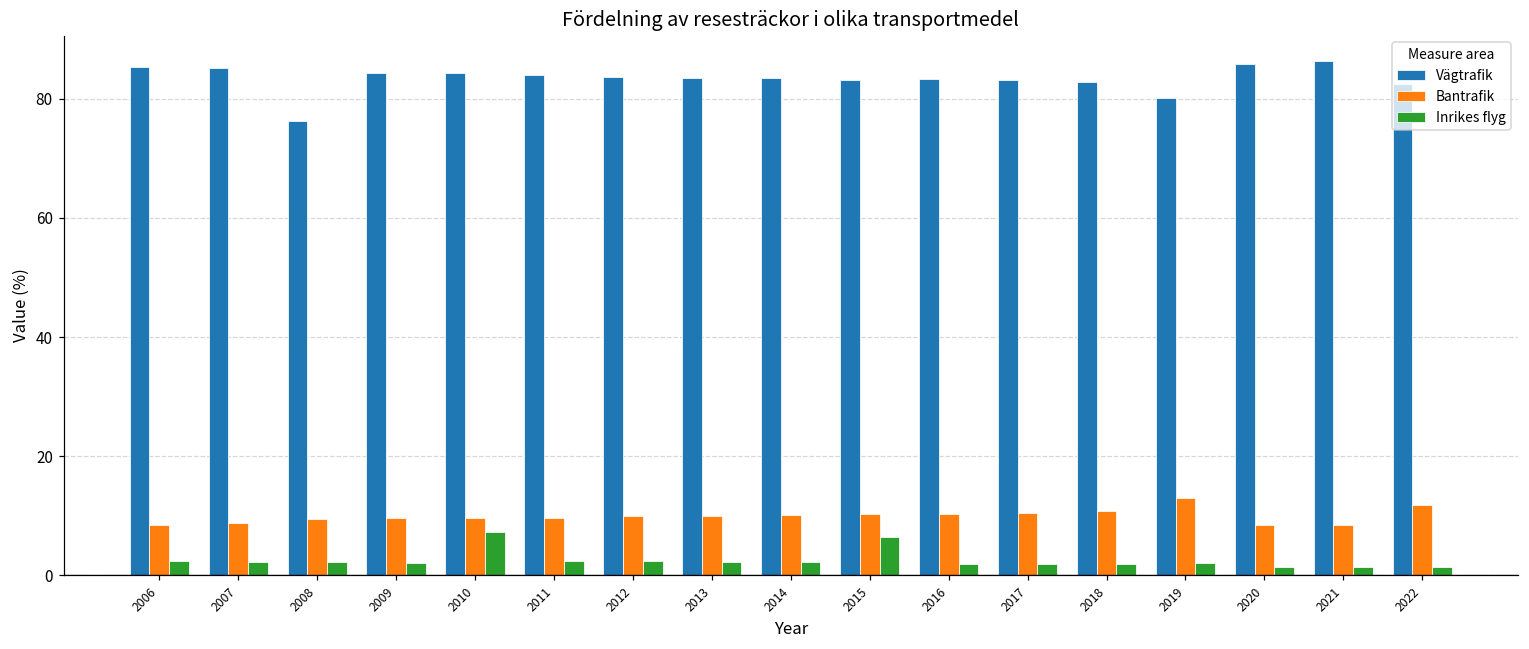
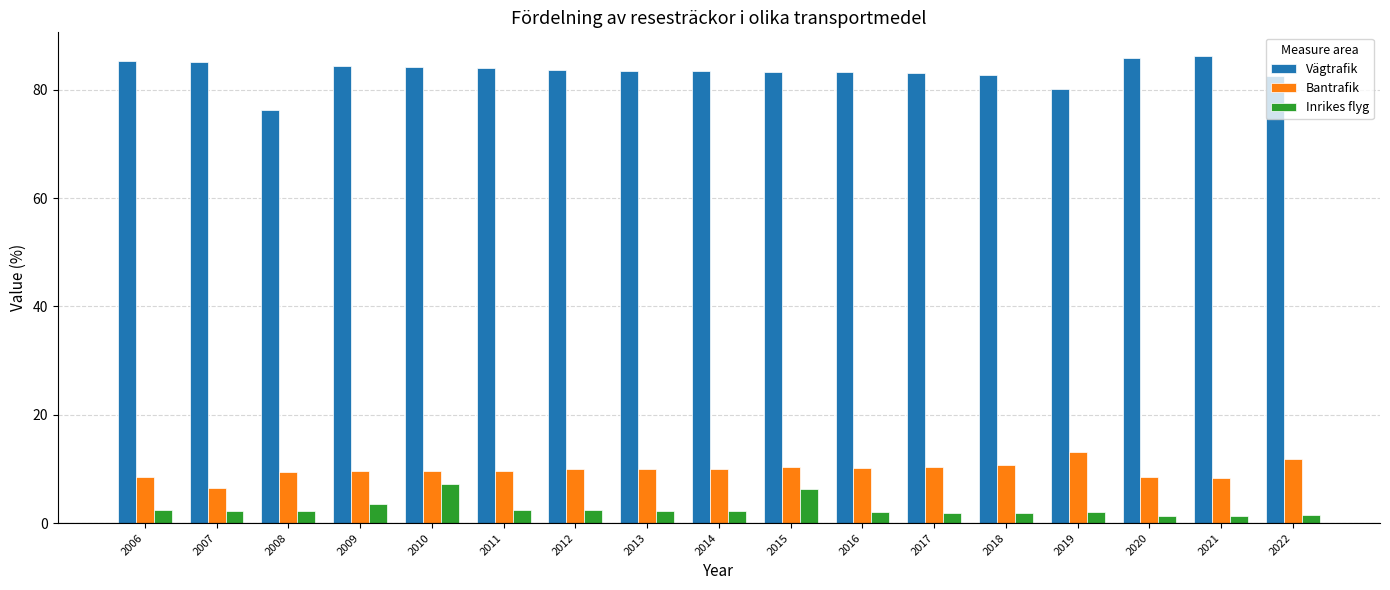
Bantrafik, 2007: 9 -> 7
Inrikes flyg, 2009: 2 -> 4
